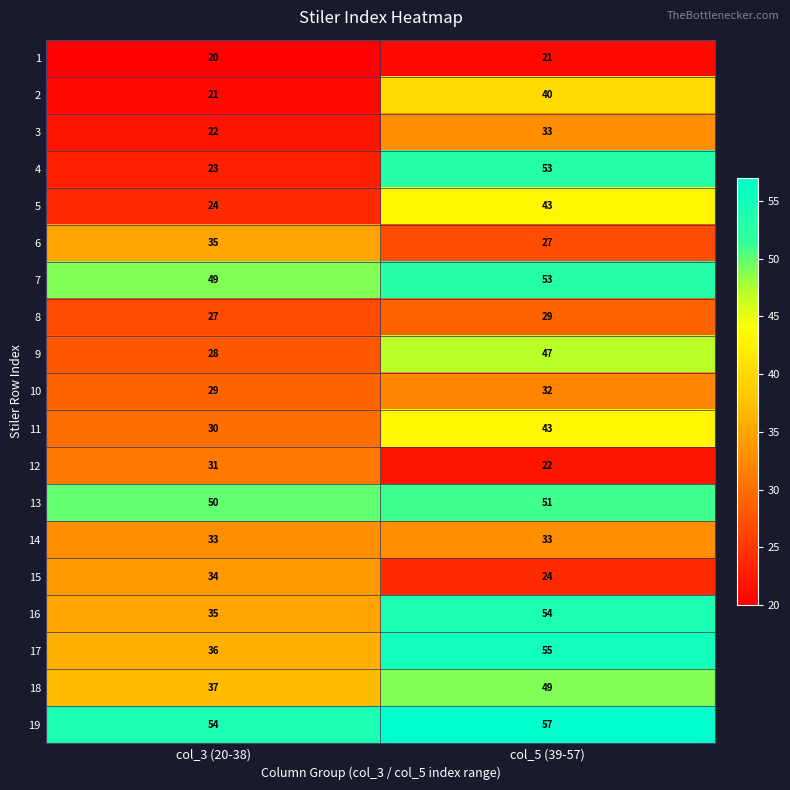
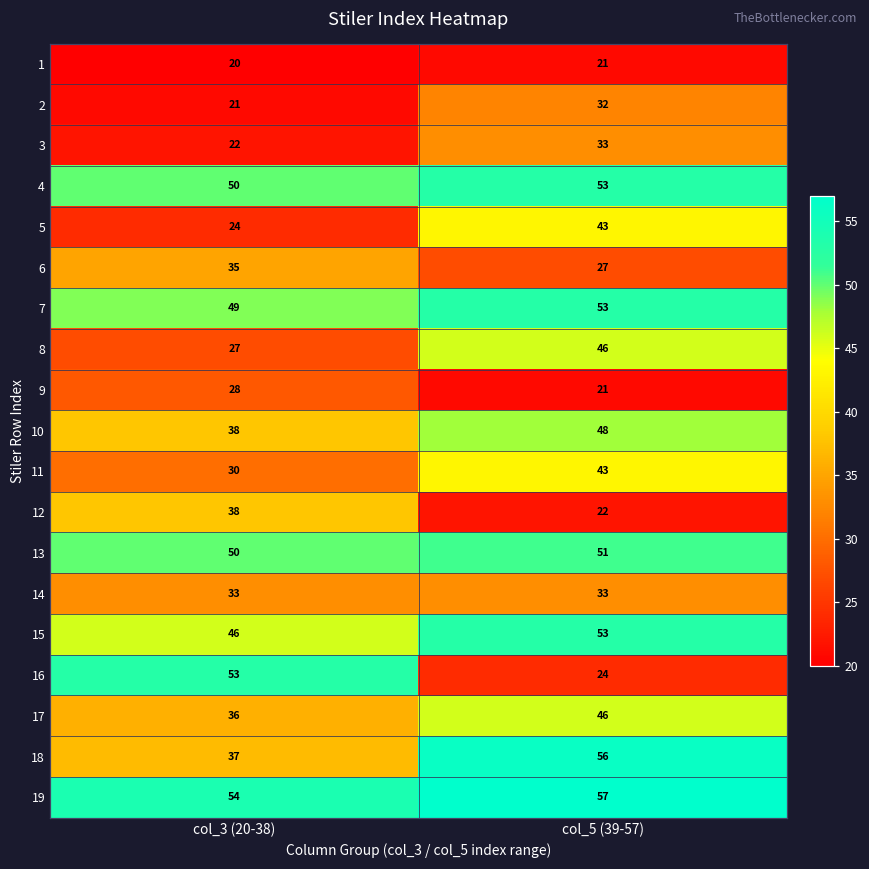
2, col_5 (39-57): 40 -> 32
4, col_3 (20-38): 23 -> 50
8, col_5 (39-57): 29 -> 46
9, col_5 (39-57): 47 -> 21
10, col_3 (20-38): 29 -> 38
10, col_5 (39-57): 32 -> 48
12, col_3 (20-38): 31 -> 38
15, col_3 (20-38): 34 -> 46
15, col_5 (39-57): 24 -> 53
16, col_3 (20-38): 35 -> 53
16, col_5 (39-57): 54 -> 24
17, col_5 (39-57): 55 -> 46
18, col_5 (39-57): 49 -> 56
